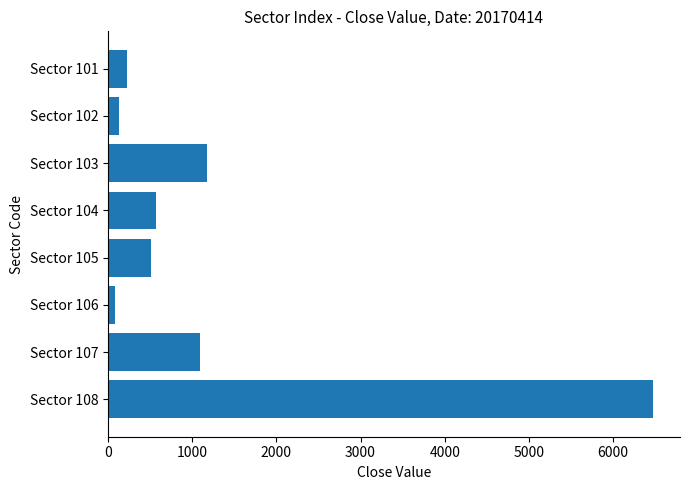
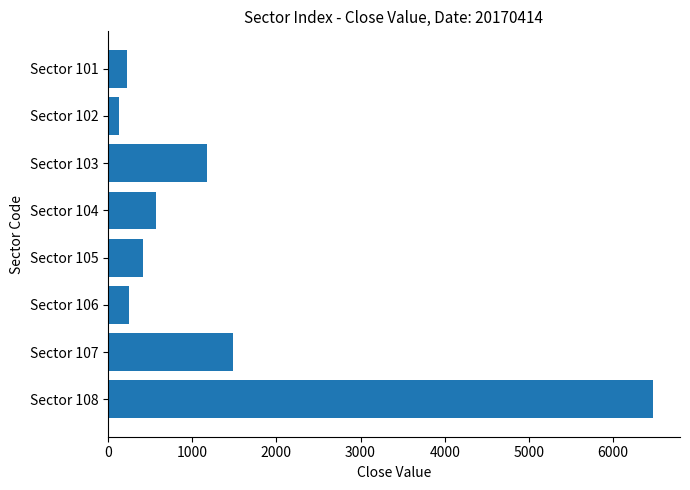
Sector 105: 500 -> 400
Sector 106: 100 -> 300
Sector 107: 1100 -> 1500
